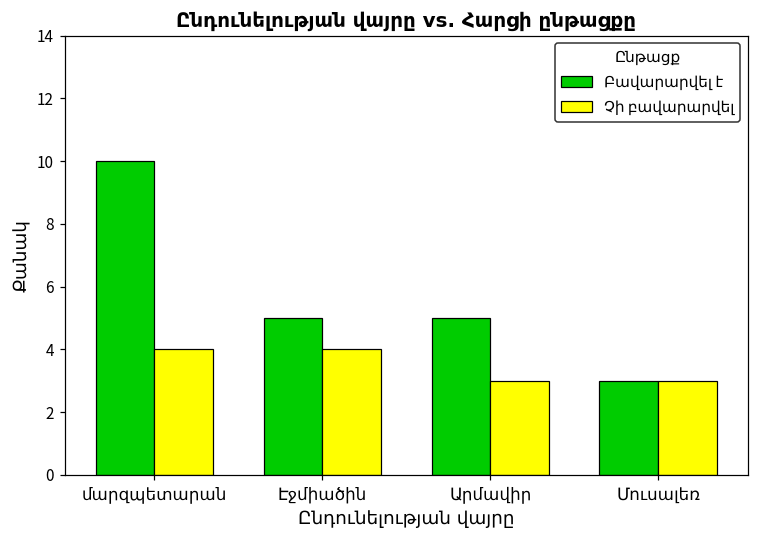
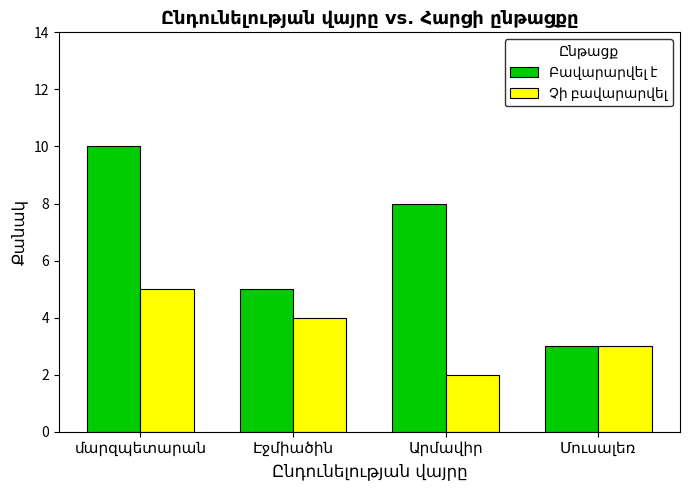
Չի բավարարվել, մարզպետարան: 4 -> 5
Բավարարվել է, Արմավիր: 5 -> 8
Չի բավարարվել, Արմավիր: 3 -> 2
